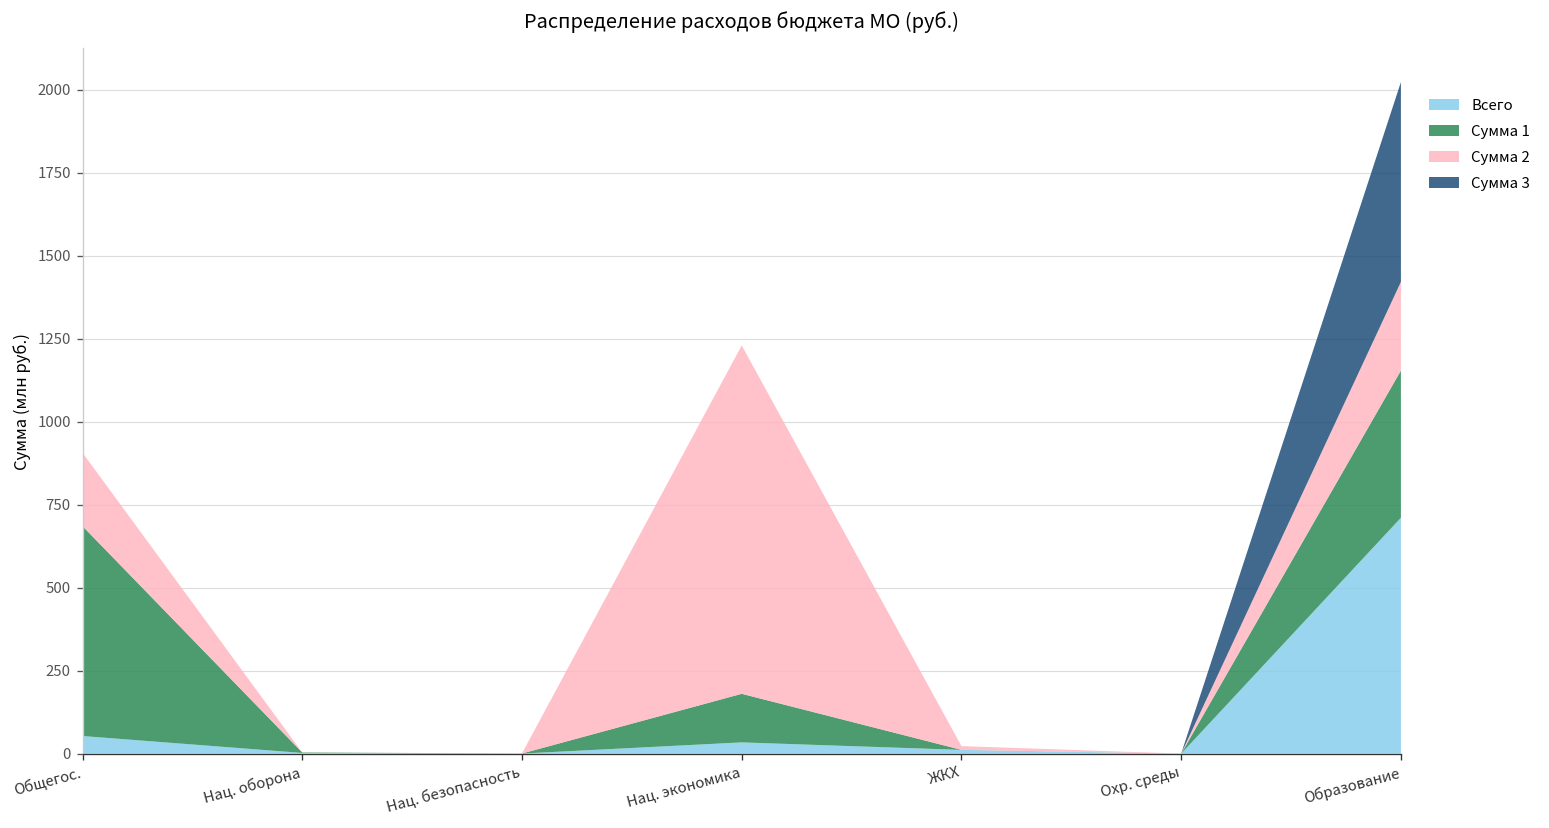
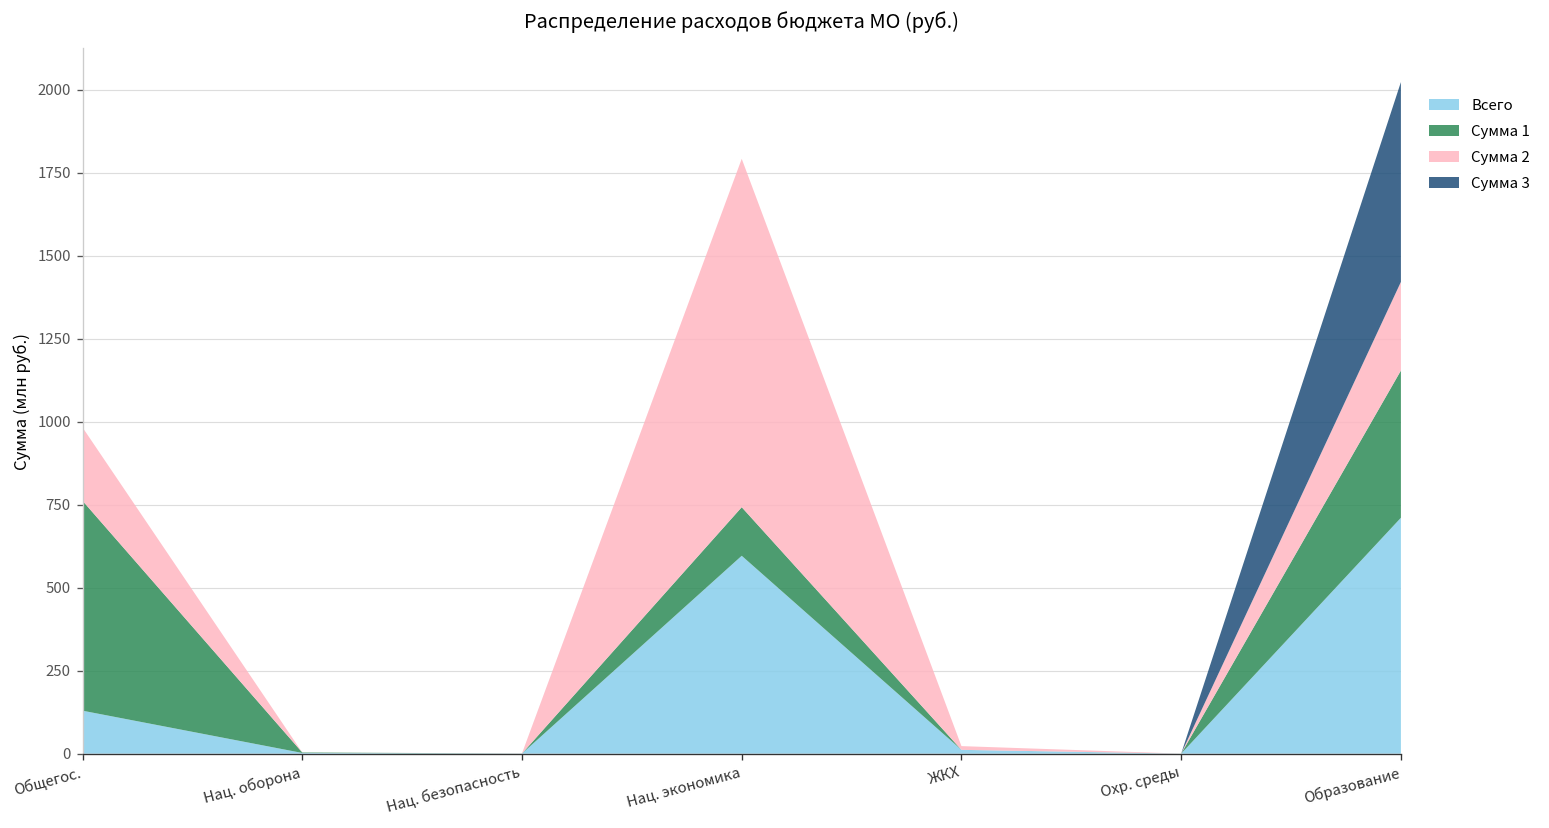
Всего, Общегос.: 50 -> 130
Всего, Нац. экономика: 30 -> 600
